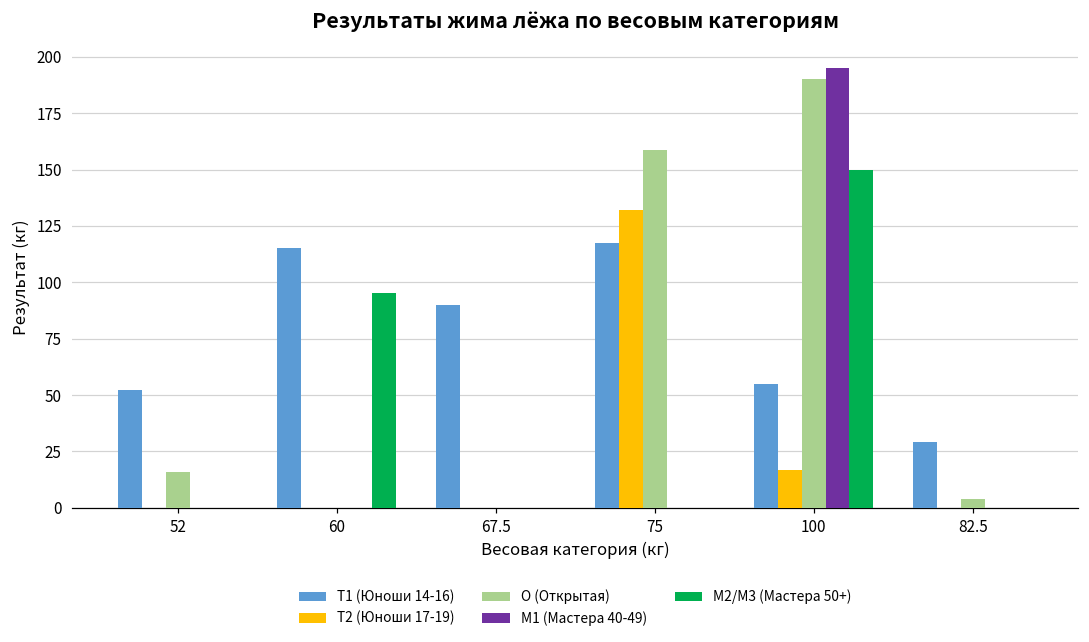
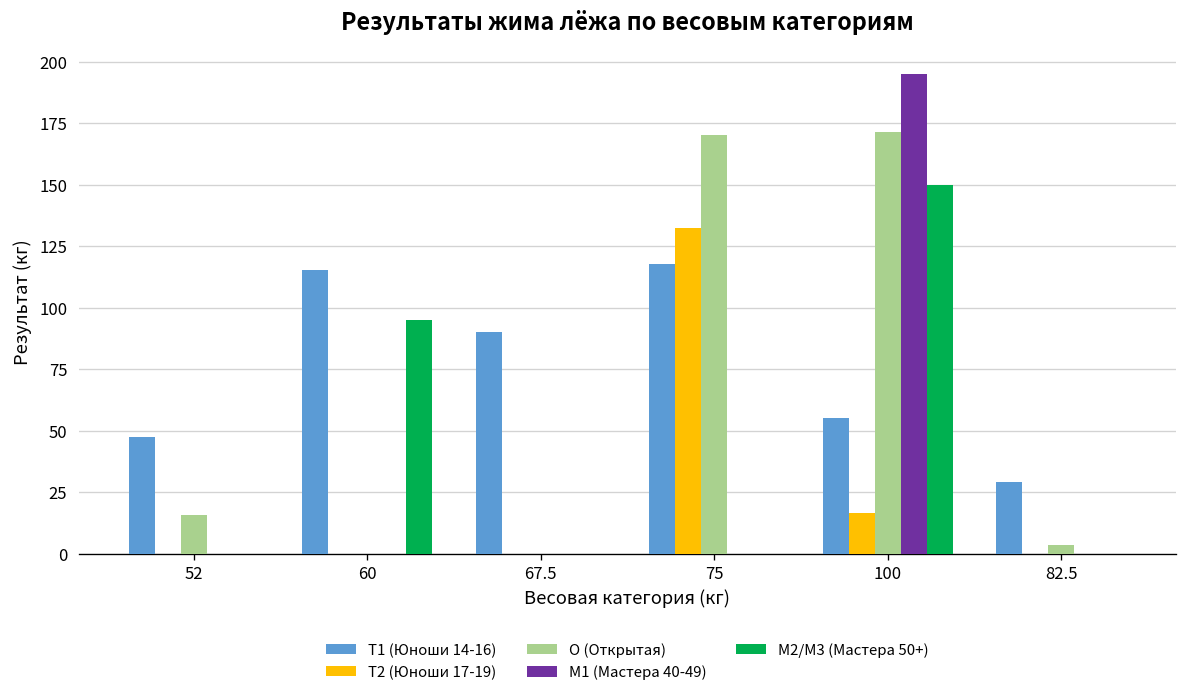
T1 (Юноши 14-16), 52: 52 -> 48
O (Открытая), 75: 159 -> 170
O (Открытая), 100: 190 -> 172
